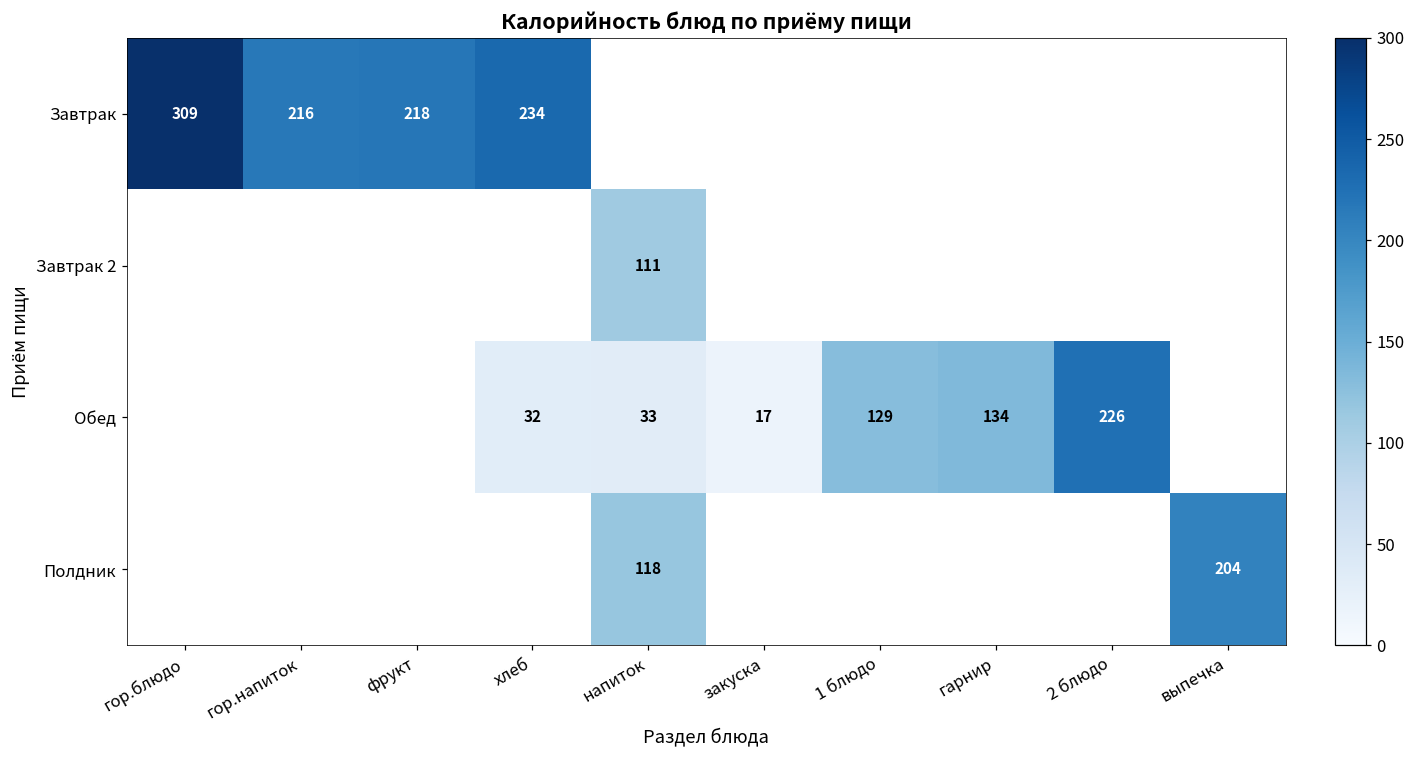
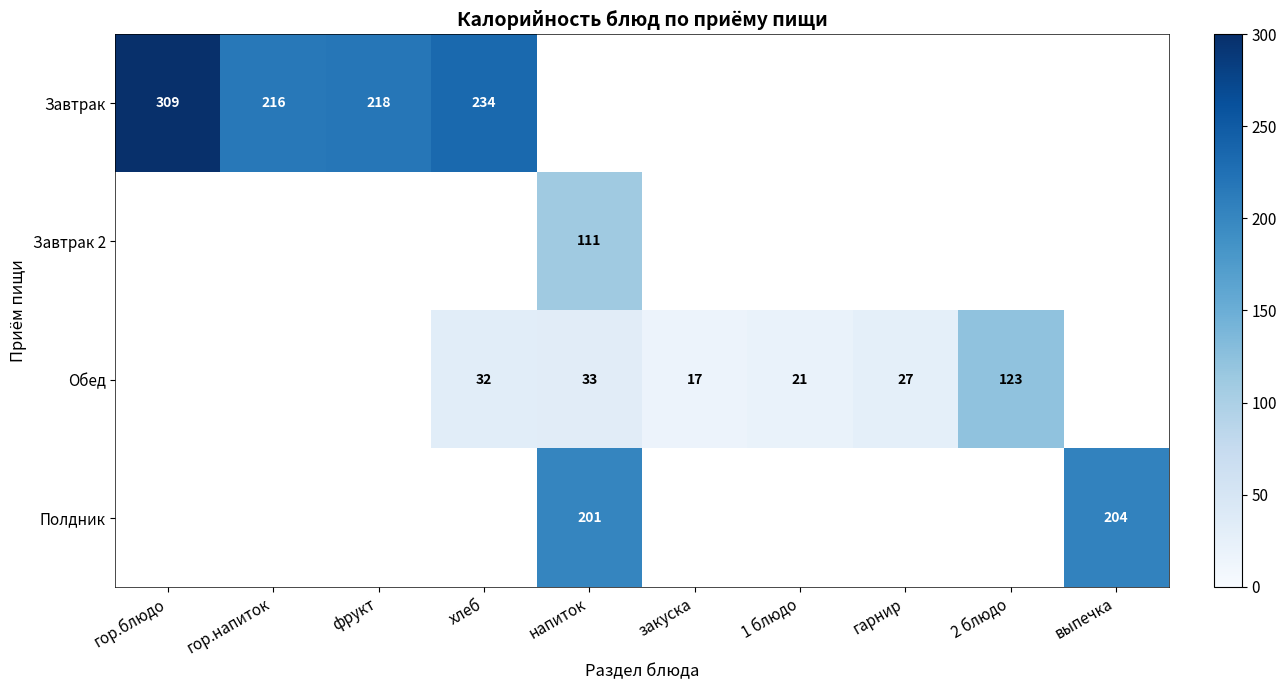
Обед, 1 блюдо: 129 -> 21
Обед, гарнир: 134 -> 27
Обед, 2 блюдо: 226 -> 123
Полдник, напиток: 118 -> 201
